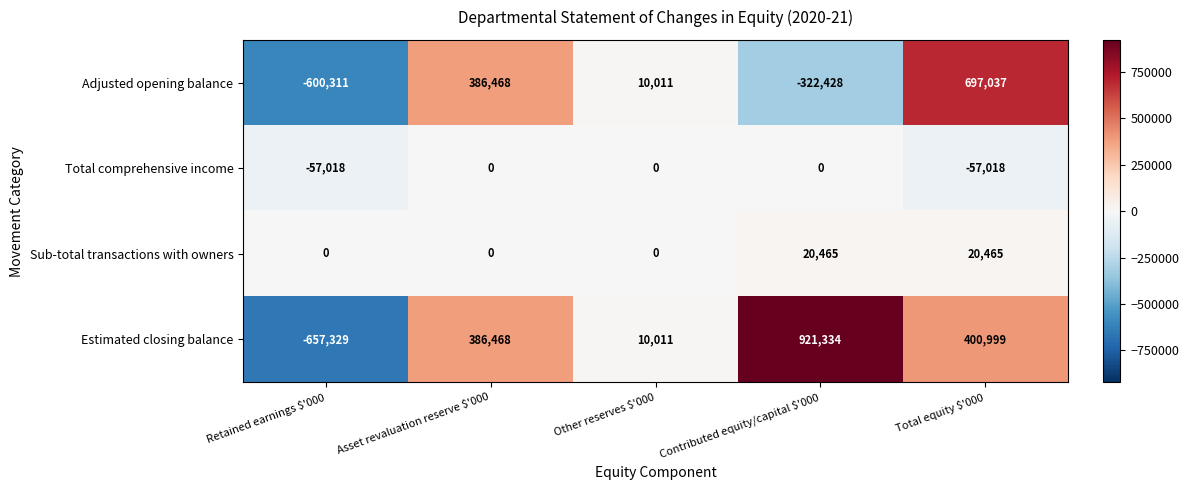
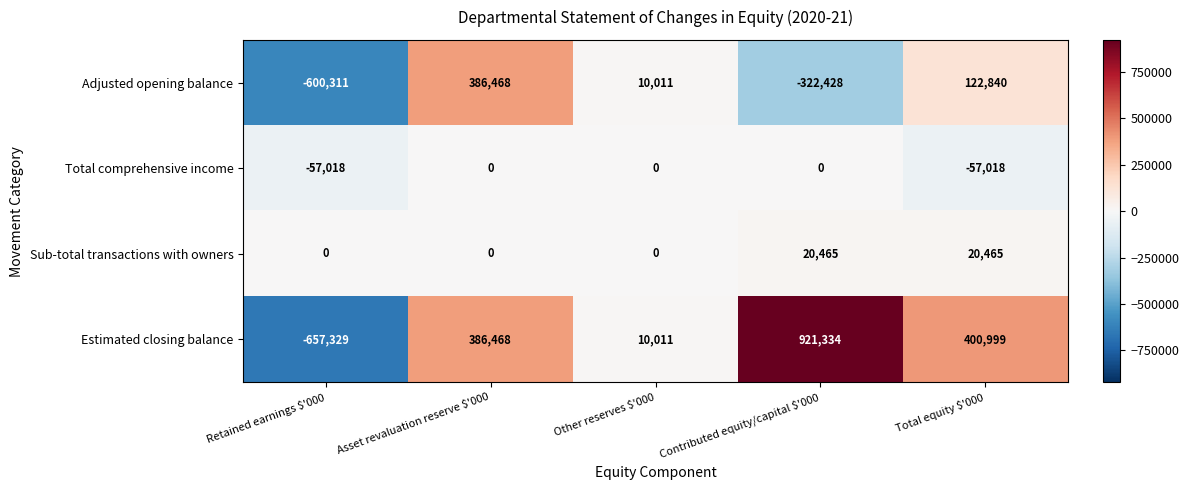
Adjusted opening balance, Total equity $'000: 697,037 -> 122,840
